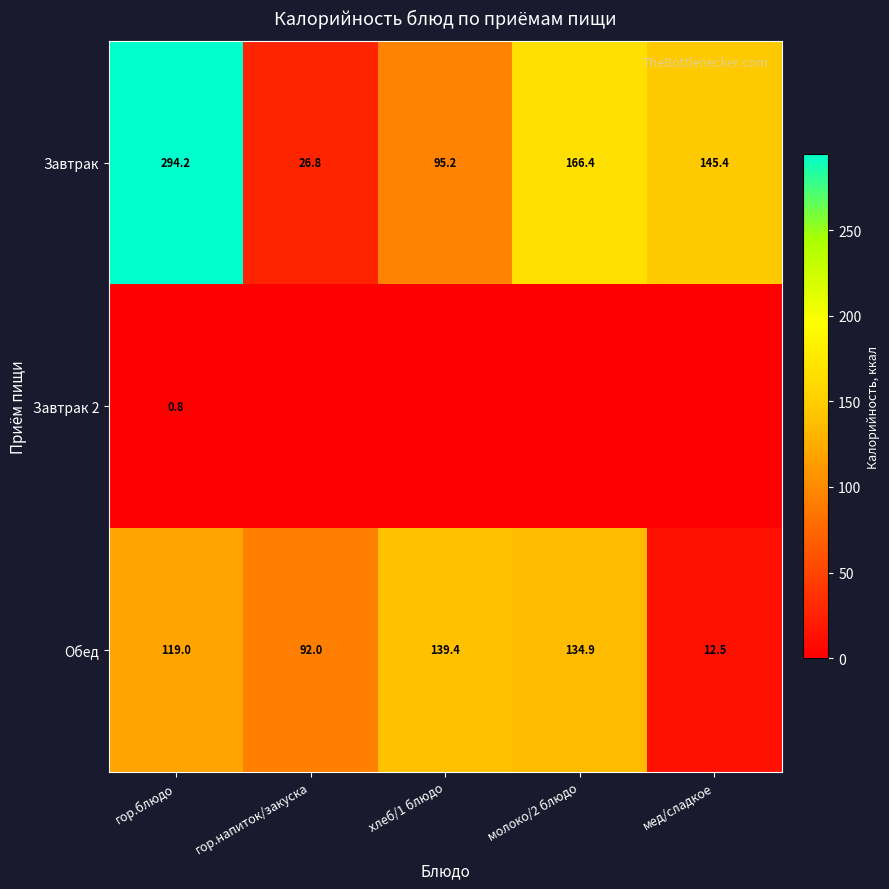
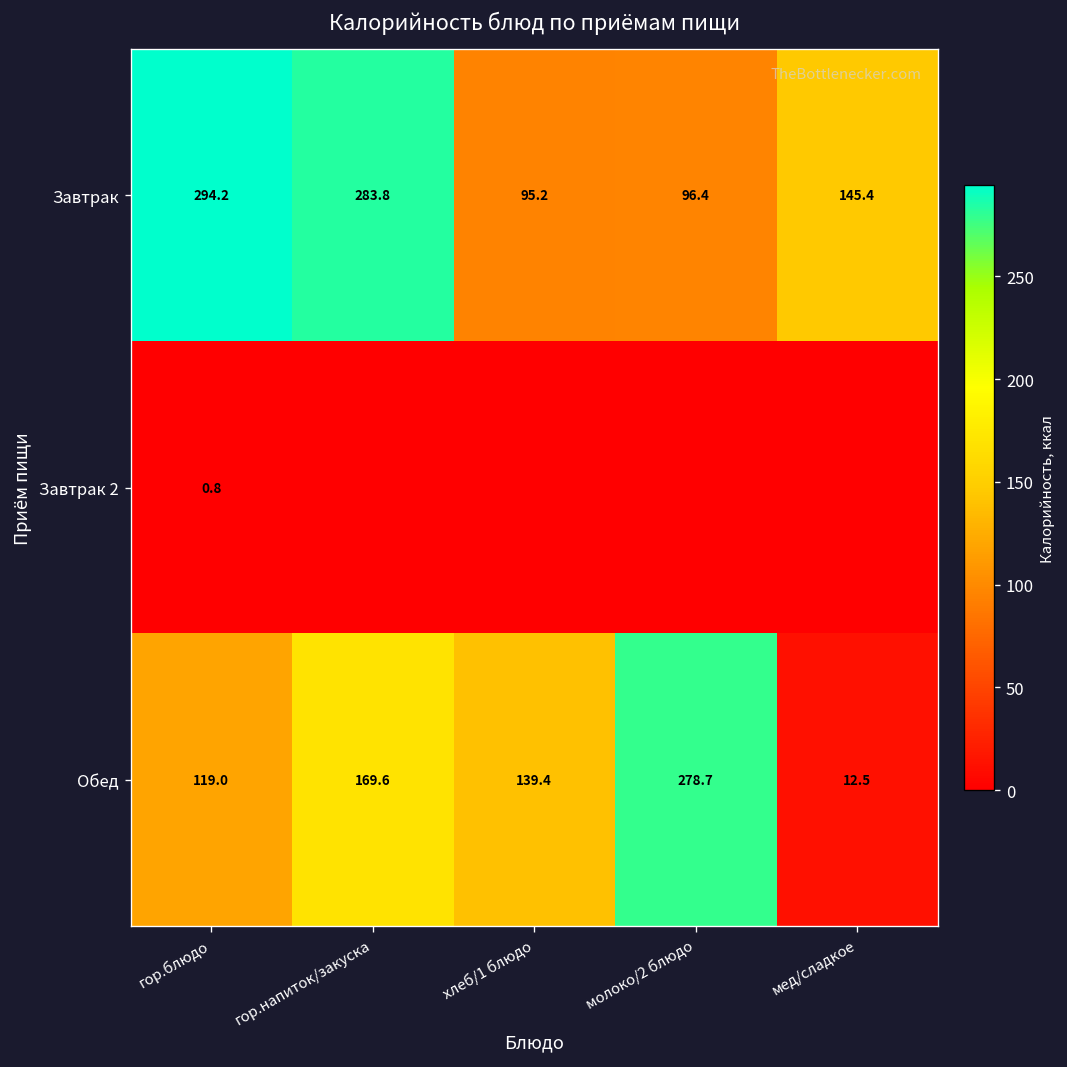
Завтрак, гор.напиток/закуска: 26.8 -> 283.8
Завтрак, молоко/2 блюдо: 166.4 -> 96.4
Обед, гор.напиток/закуска: 92.0 -> 169.6
Обед, молоко/2 блюдо: 134.9 -> 278.7
